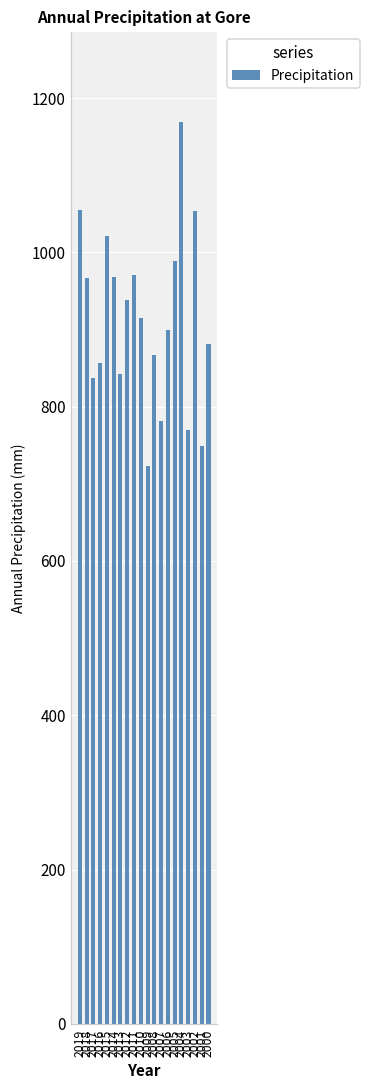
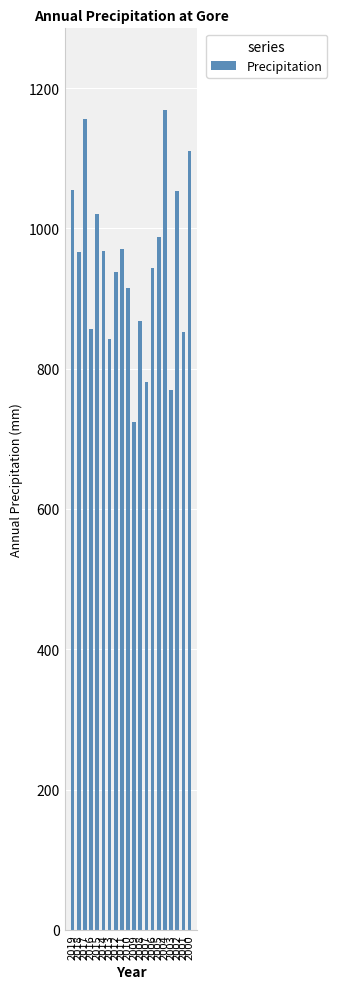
2017: 840 -> 1160
2006: 900 -> 940
2001: 750 -> 850
2000: 880 -> 1110
